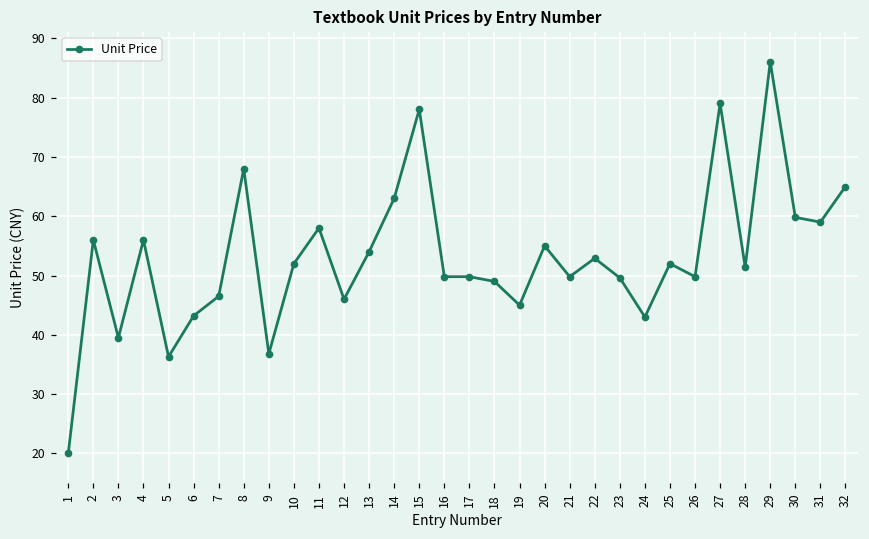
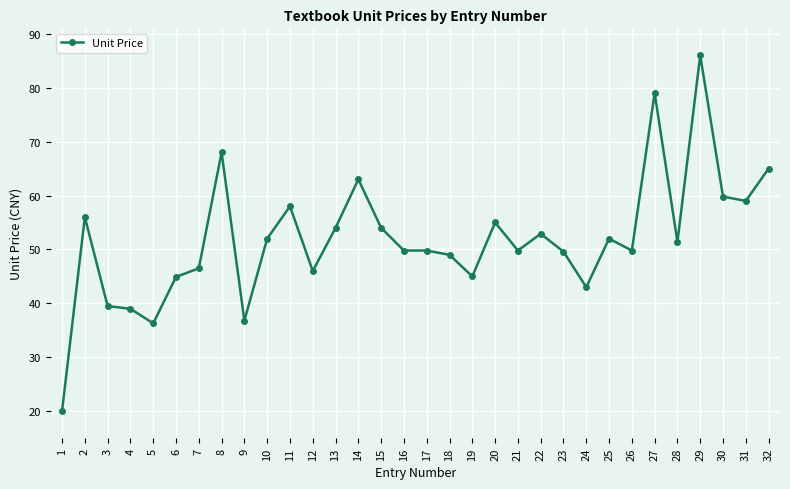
4: 56 -> 39
6: 43 -> 45
15: 78 -> 54
